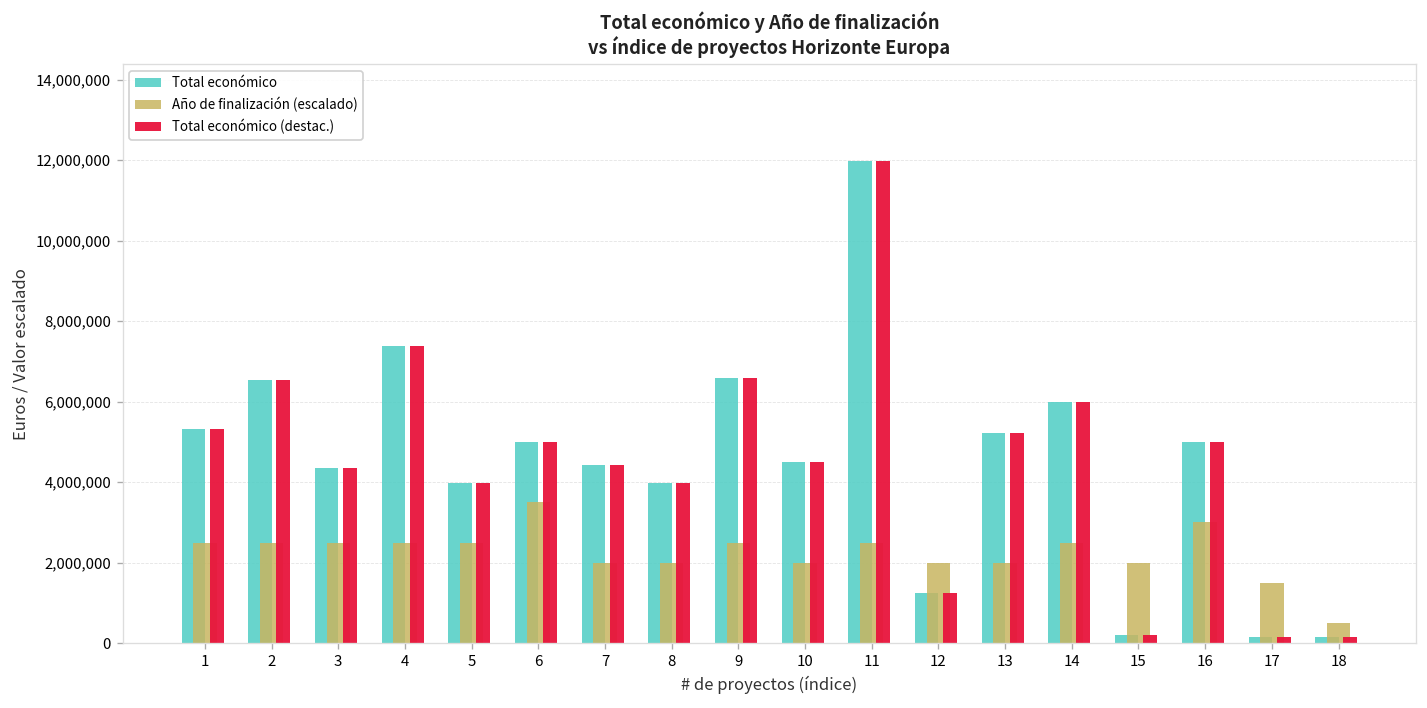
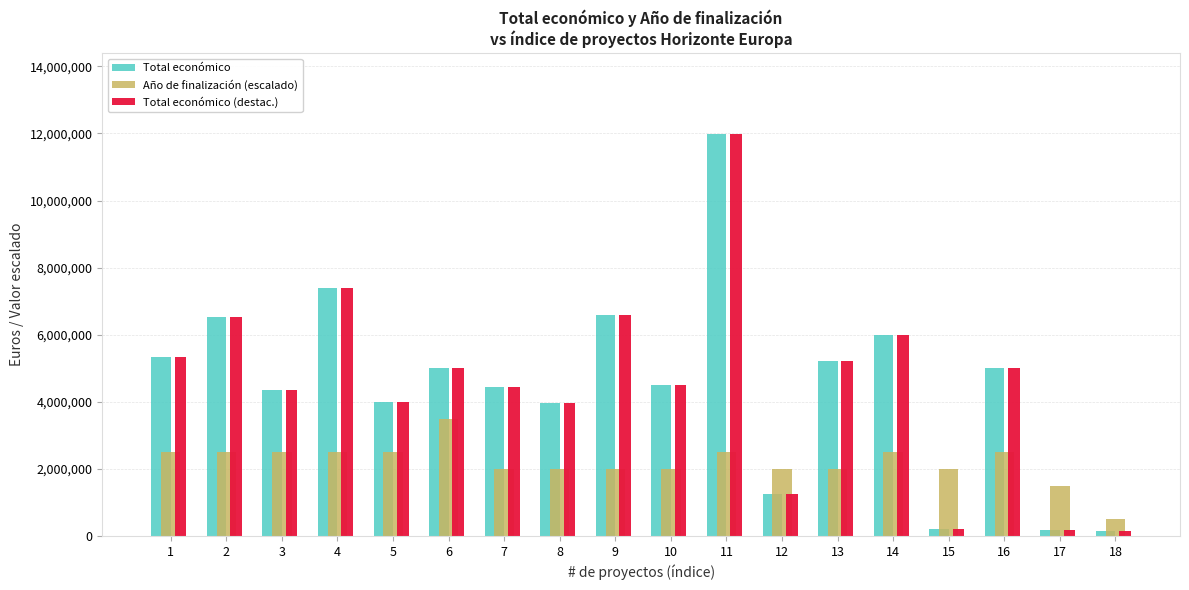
Año de finalización (escalado), 9: 2,500,000 -> 2,000,000
Año de finalización (escalado), 16: 3,000,000 -> 2,500,000
